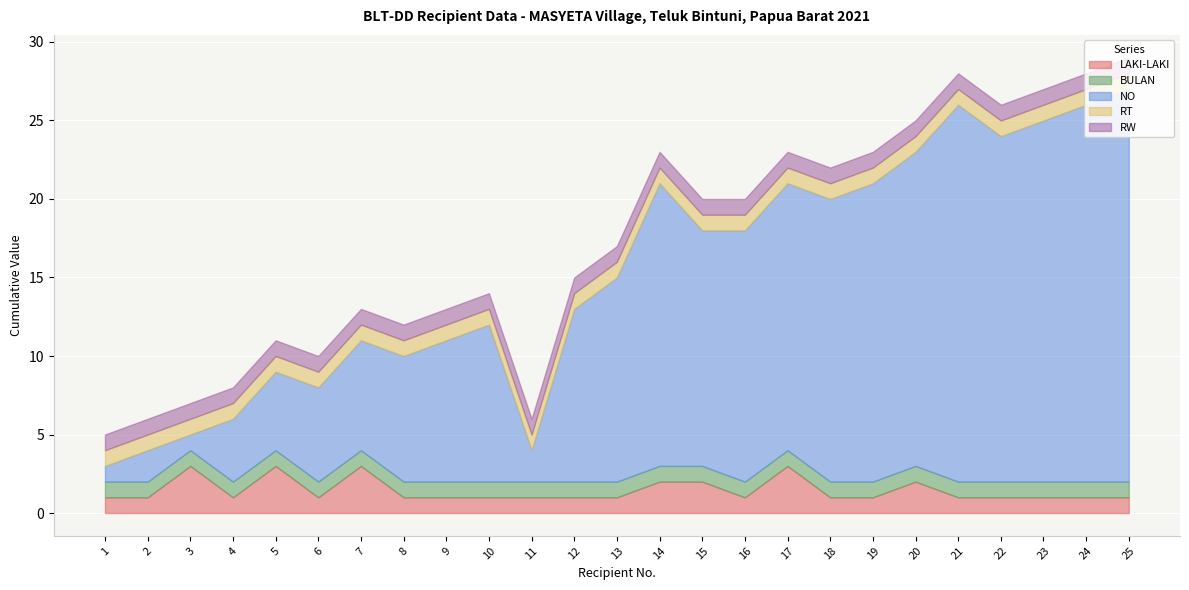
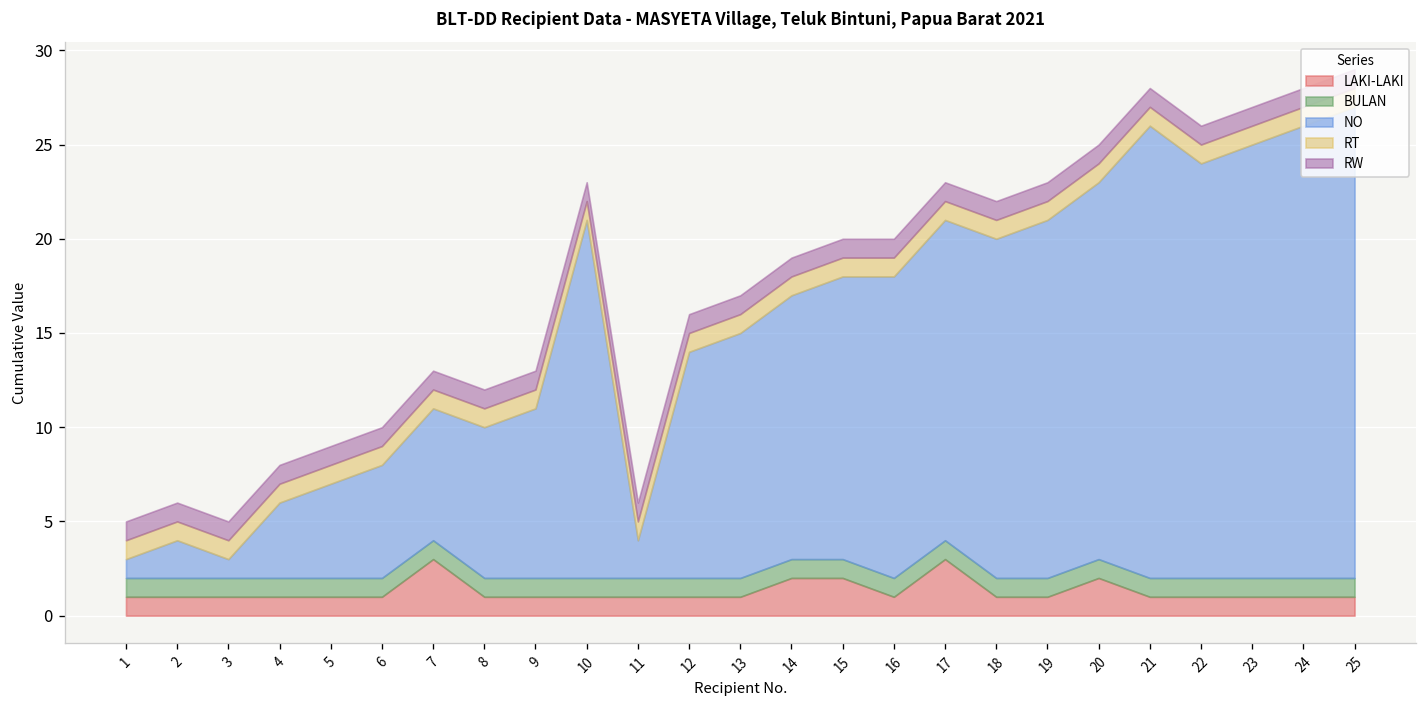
LAKI-LAKI, 3: 3 -> 1
LAKI-LAKI, 5: 3 -> 1
NO, 10: 10 -> 19
NO, 12: 11 -> 12
NO, 14: 18 -> 14
